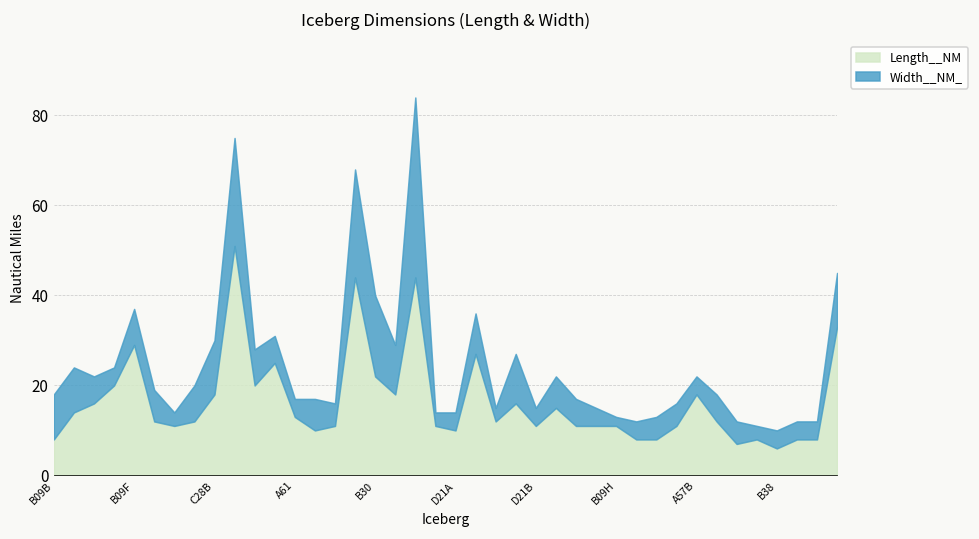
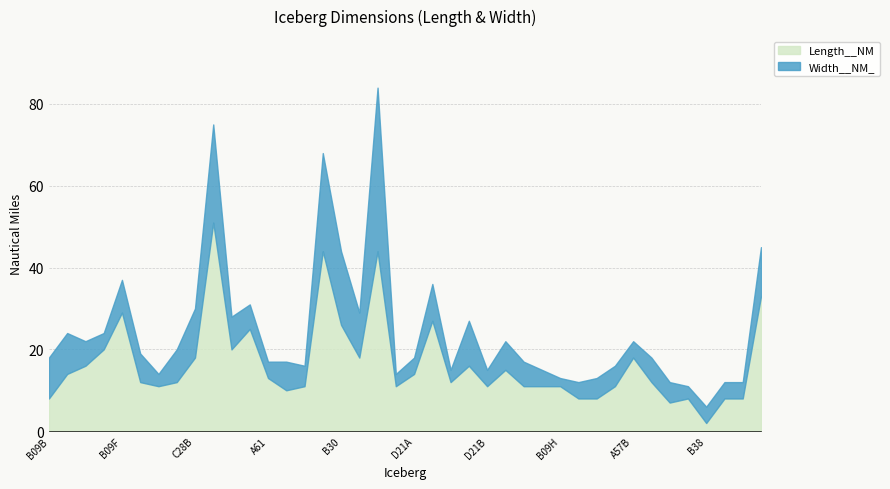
Length__NM, B30: 22 -> 26
Length__NM, D21A: 10 -> 14
Length__NM, B38: 6 -> 2
